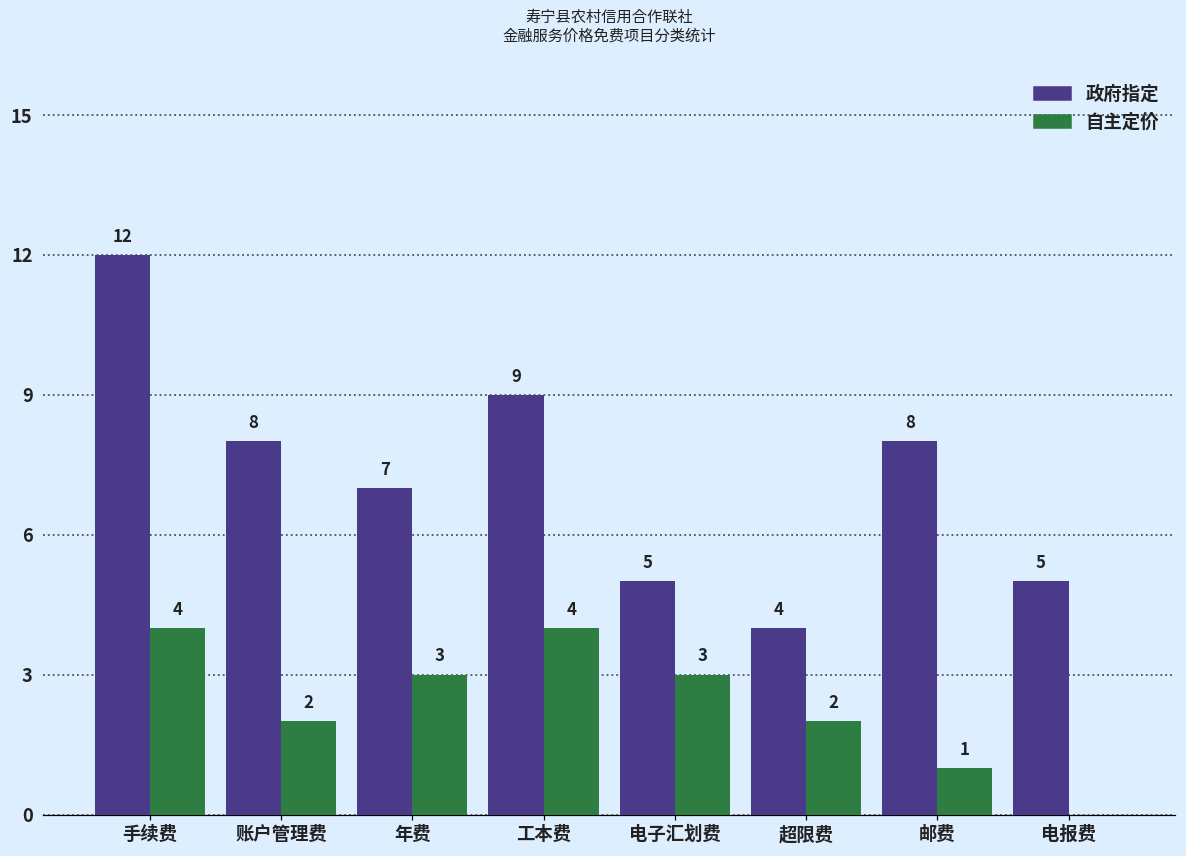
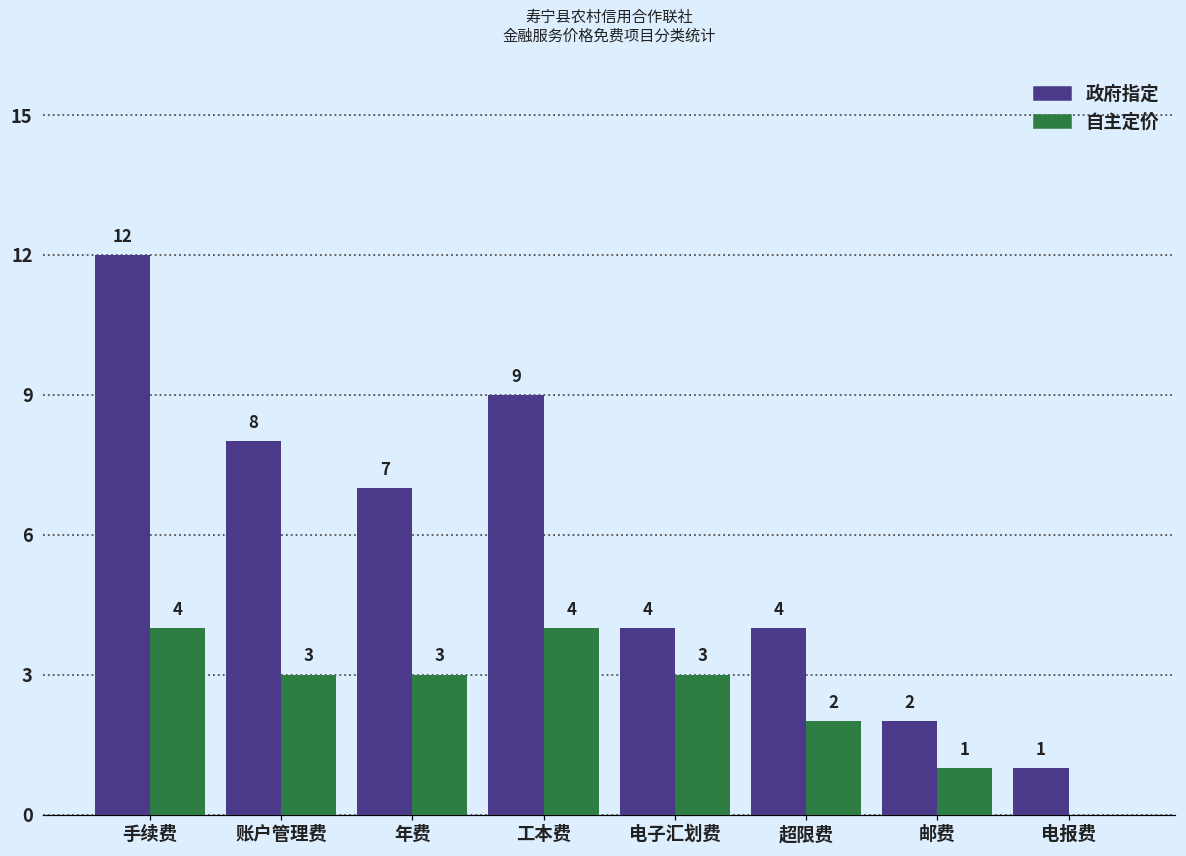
自主定价, 账户管理费: 2 -> 3
政府指定, 电子汇划费: 5 -> 4
政府指定, 邮费: 8 -> 2
政府指定, 电报费: 5 -> 1
